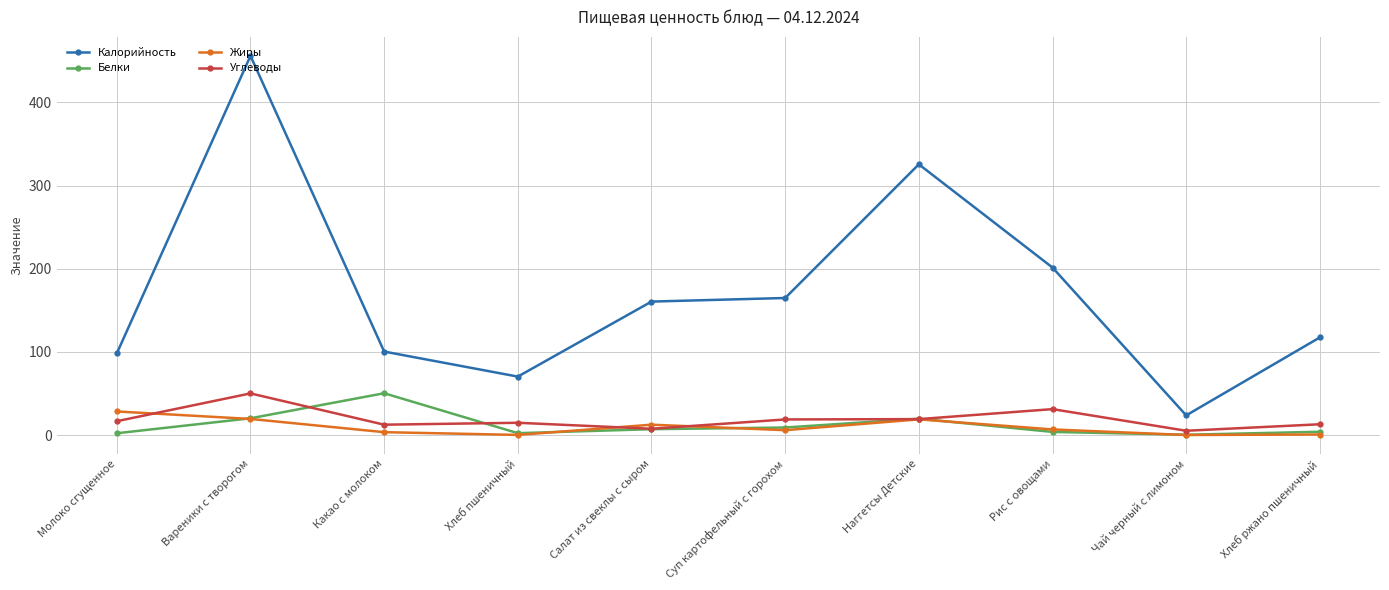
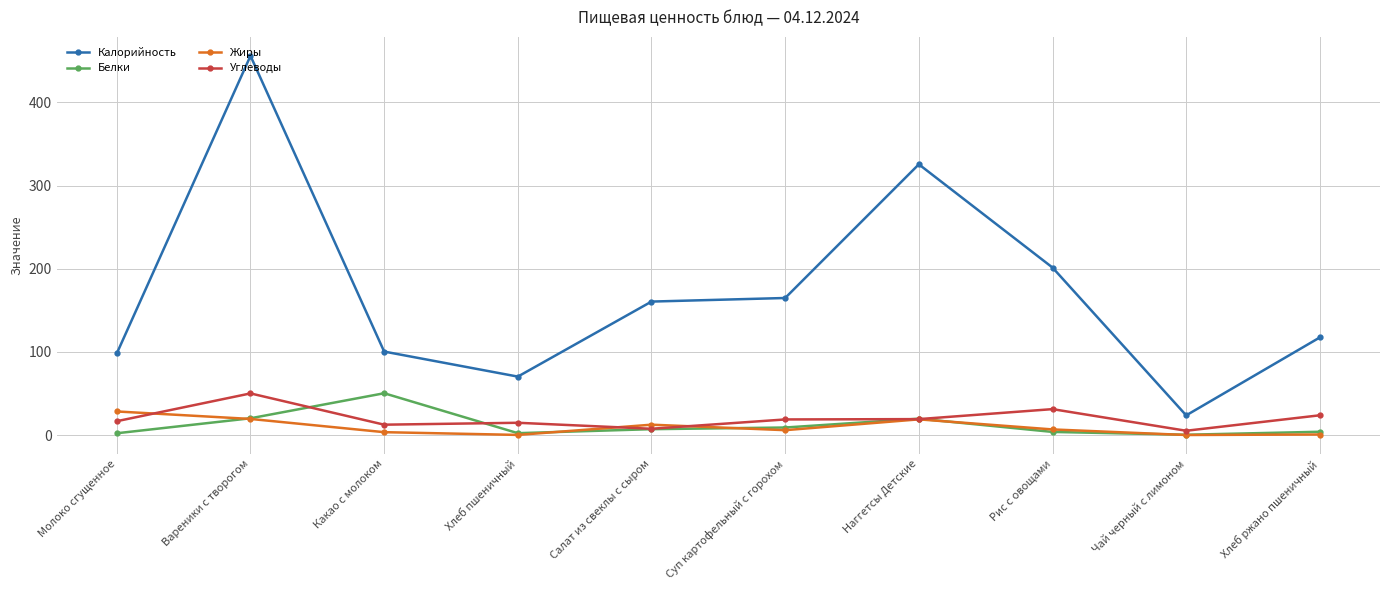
Углеводы, Хлеб ржано пшеничный: 10 -> 20
